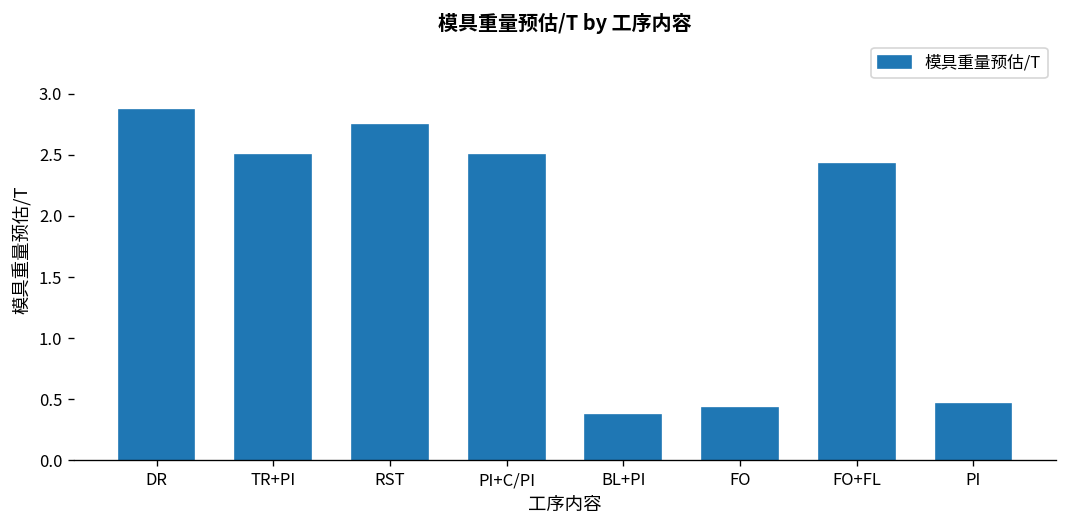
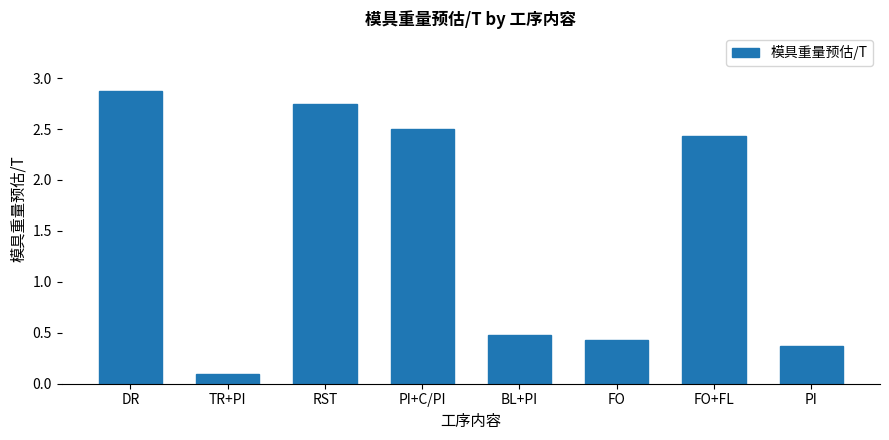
TR+PI: 2.50 -> 0.10
BL+PI: 0.37 -> 0.47
PI: 0.46 -> 0.37
